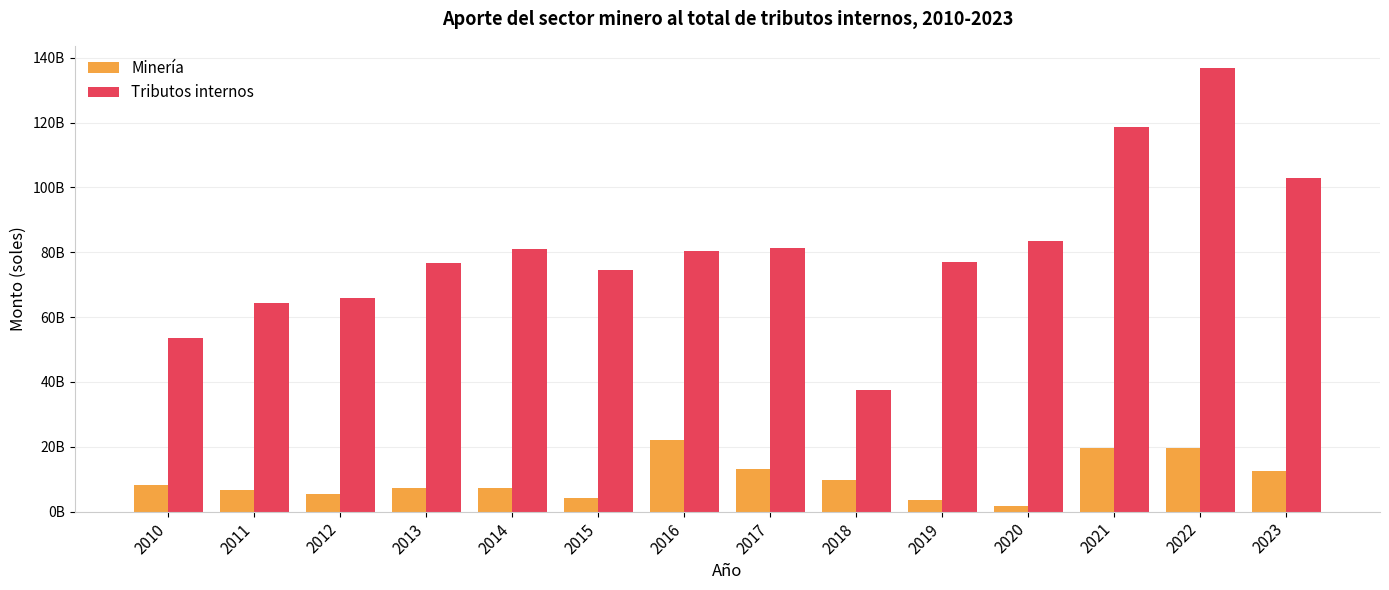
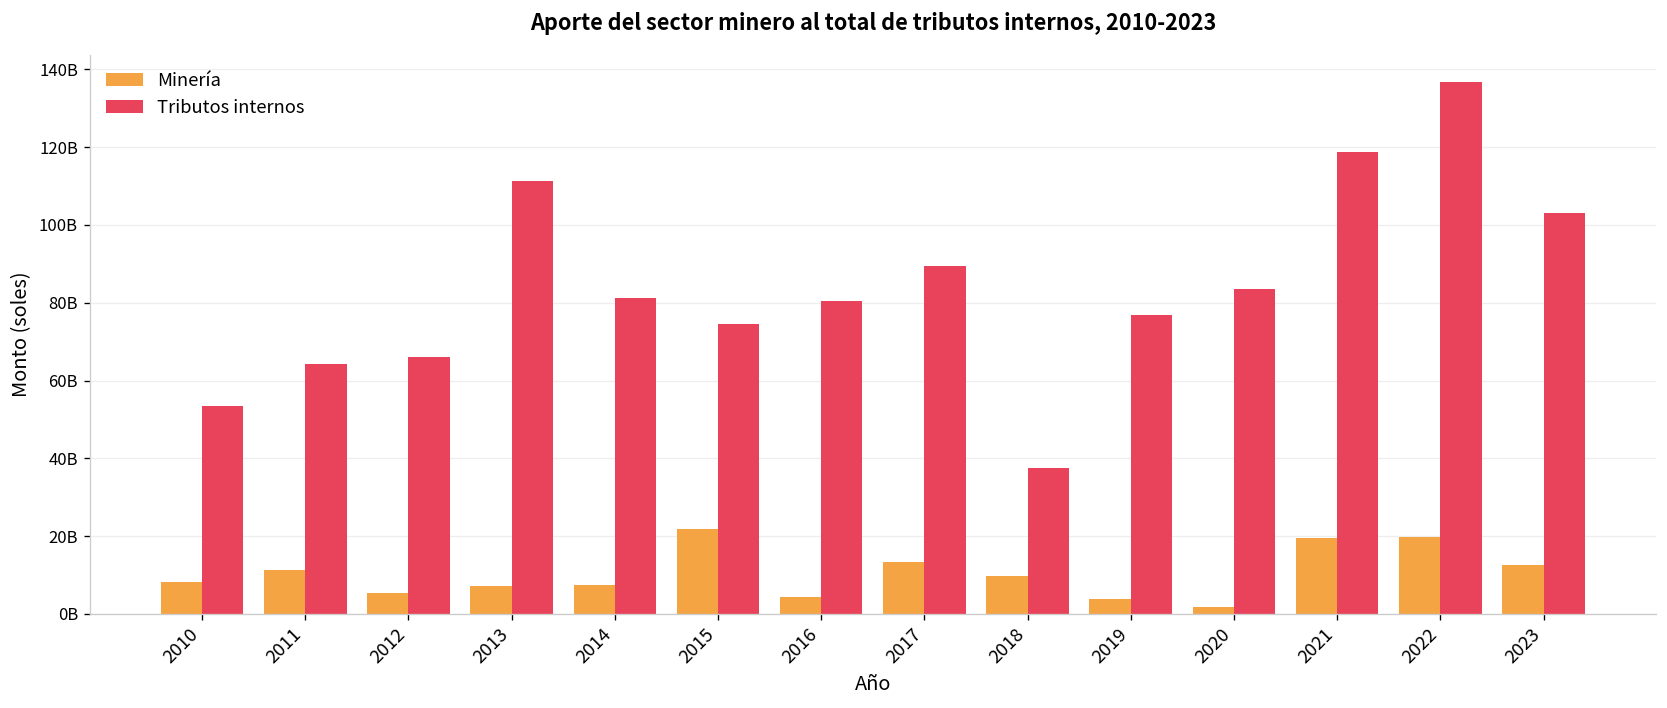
Minería, 2011: 7000000000 -> 11000000000
Tributos internos, 2013: 77000000000 -> 111000000000
Minería, 2015: 4000000000 -> 22000000000
Minería, 2016: 22000000000 -> 4000000000
Tributos internos, 2017: 81000000000 -> 89000000000
